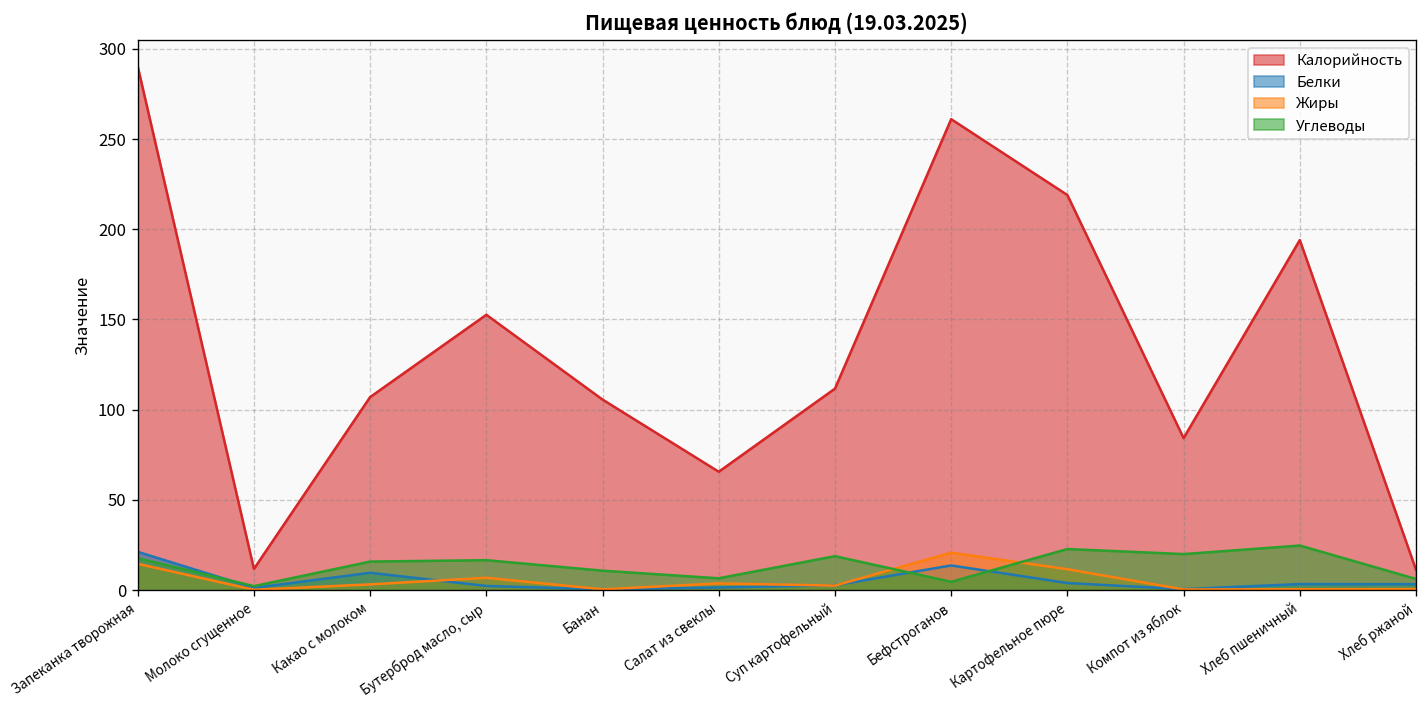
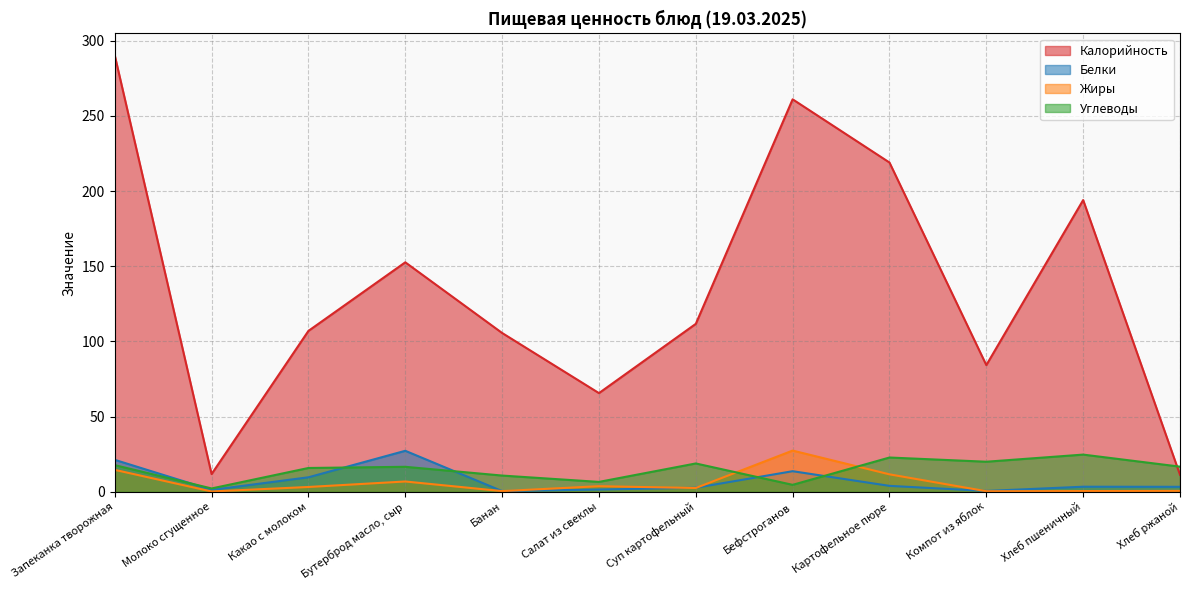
Белки, Бутерброд масло, сыр: 2 -> 27
Жиры, Бефстроганов: 21 -> 27
Углеводы, Хлеб ржаной: 6 -> 17
